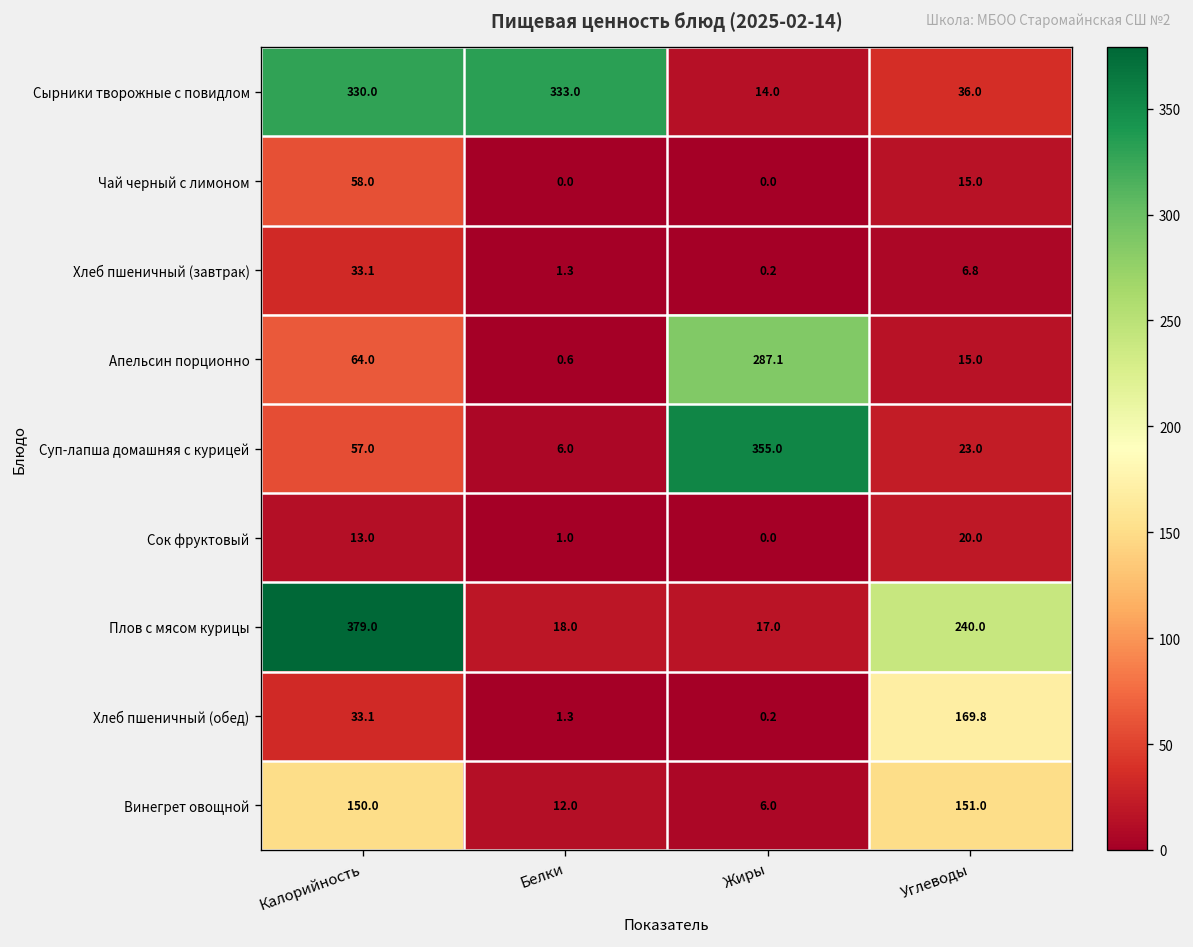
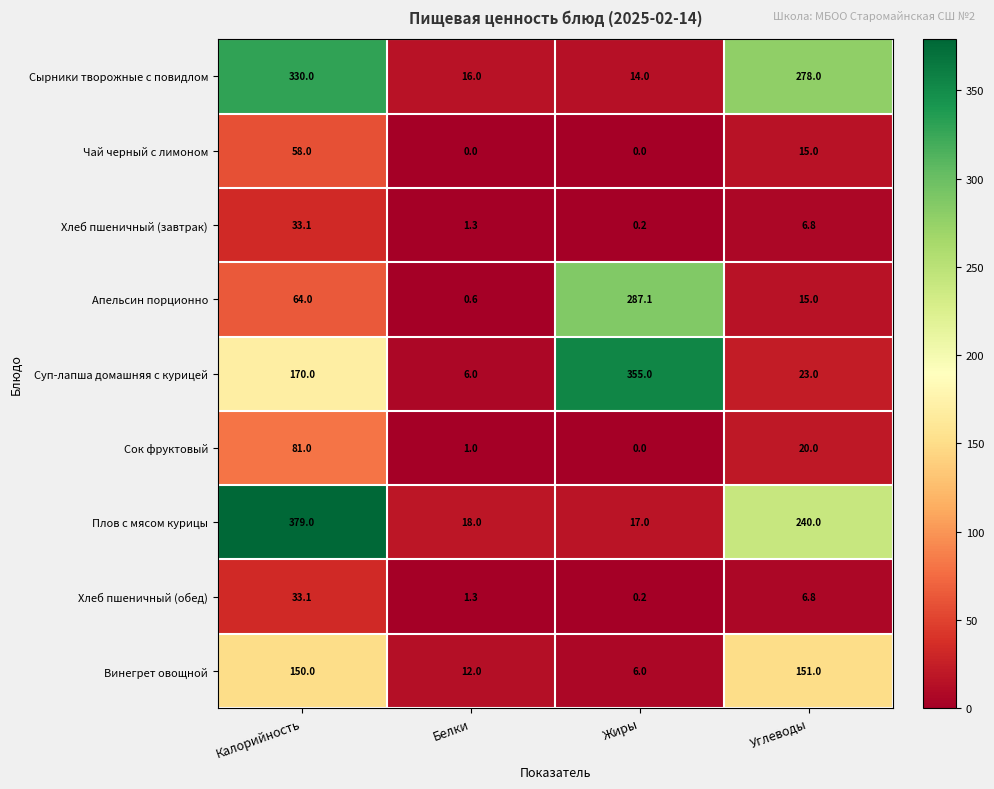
Сырники творожные с повидлом, Белки: 333.0 -> 16.0
Сырники творожные с повидлом, Углеводы: 36.0 -> 278.0
Суп-лапша домашняя с курицей, Калорийность: 57.0 -> 170.0
Сок фруктовый, Калорийность: 13.0 -> 81.0
Хлеб пшеничный (обед), Углеводы: 169.8 -> 6.8
